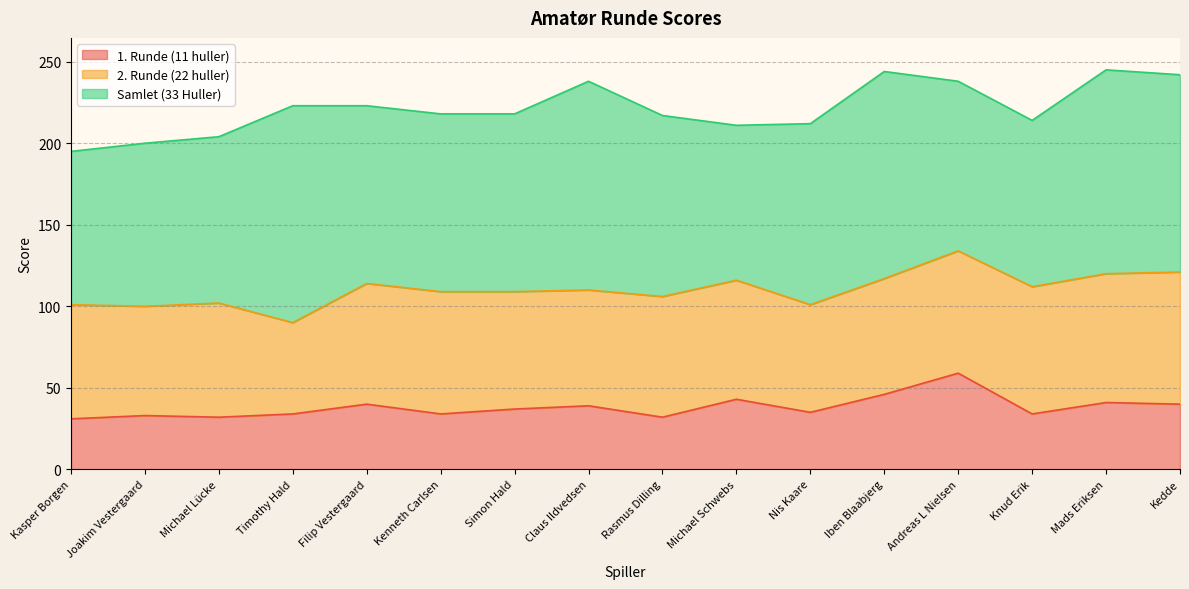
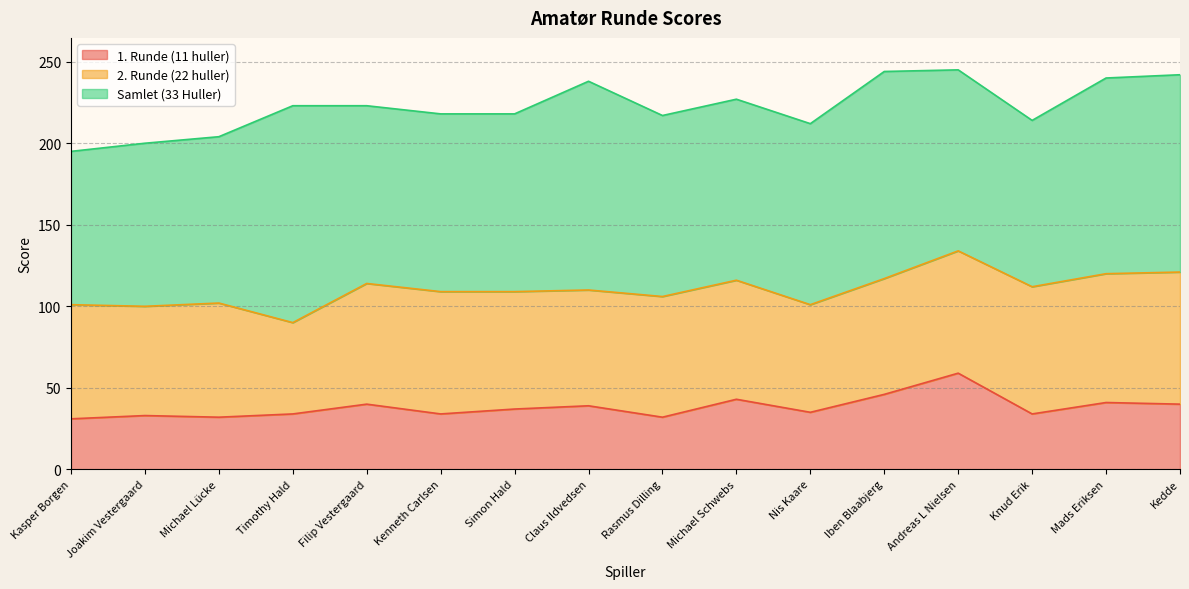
Samlet (33 Huller), Michael Schwebs: 95 -> 111
Samlet (33 Huller), Andreas L Nielsen: 104 -> 111
Samlet (33 Huller), Mads Eriksen: 125 -> 120
